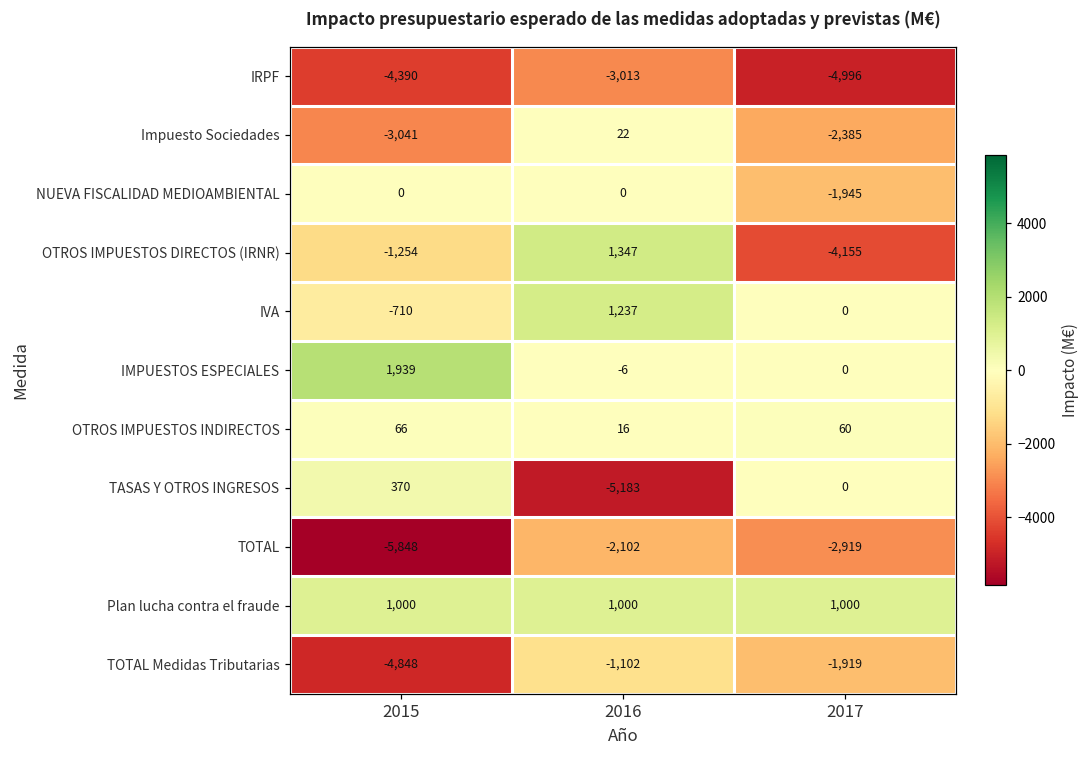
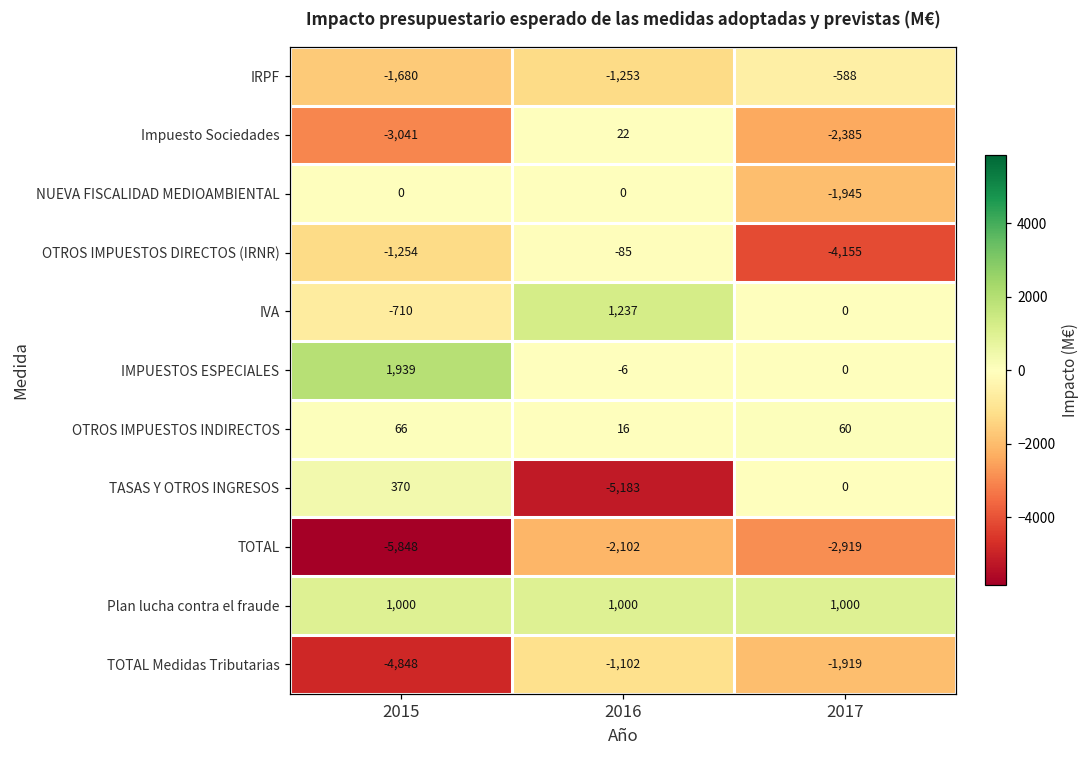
IRPF, 2015: -4,390 -> -1,680
IRPF, 2016: -3,013 -> -1,253
IRPF, 2017: -4,996 -> -588
OTROS IMPUESTOS DIRECTOS (IRNR), 2016: 1,347 -> -85
